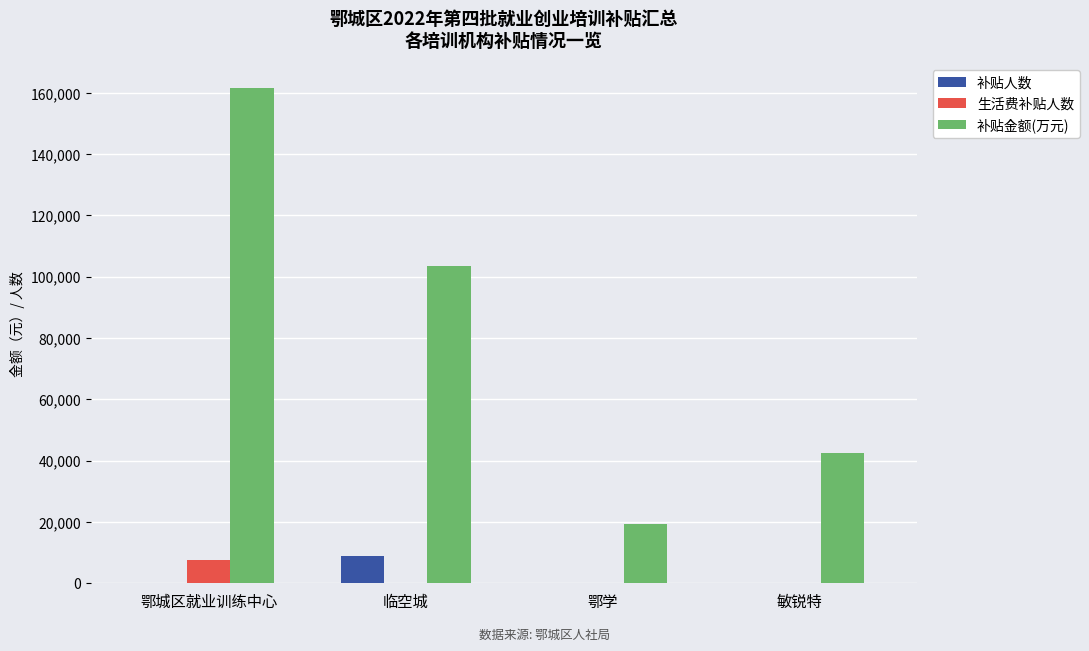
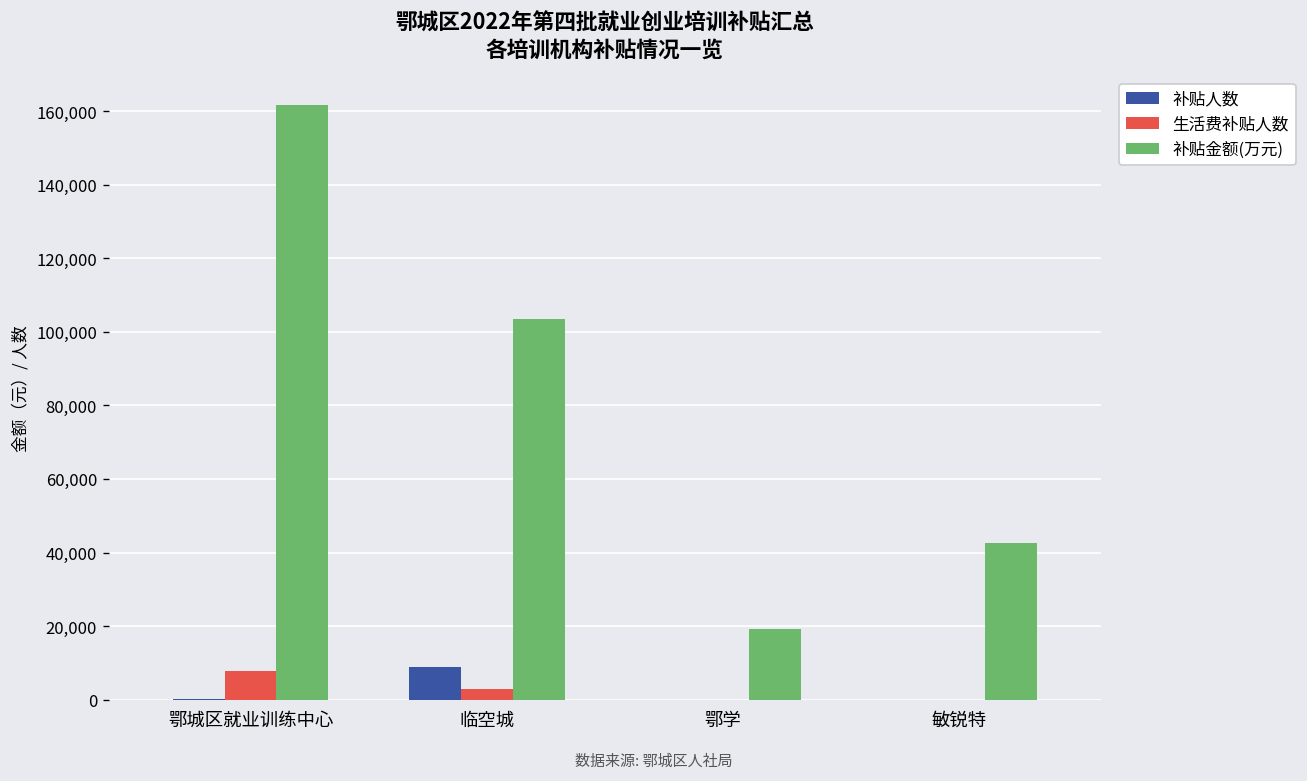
生活费补贴人数, 临空城: 0 -> 3,000
